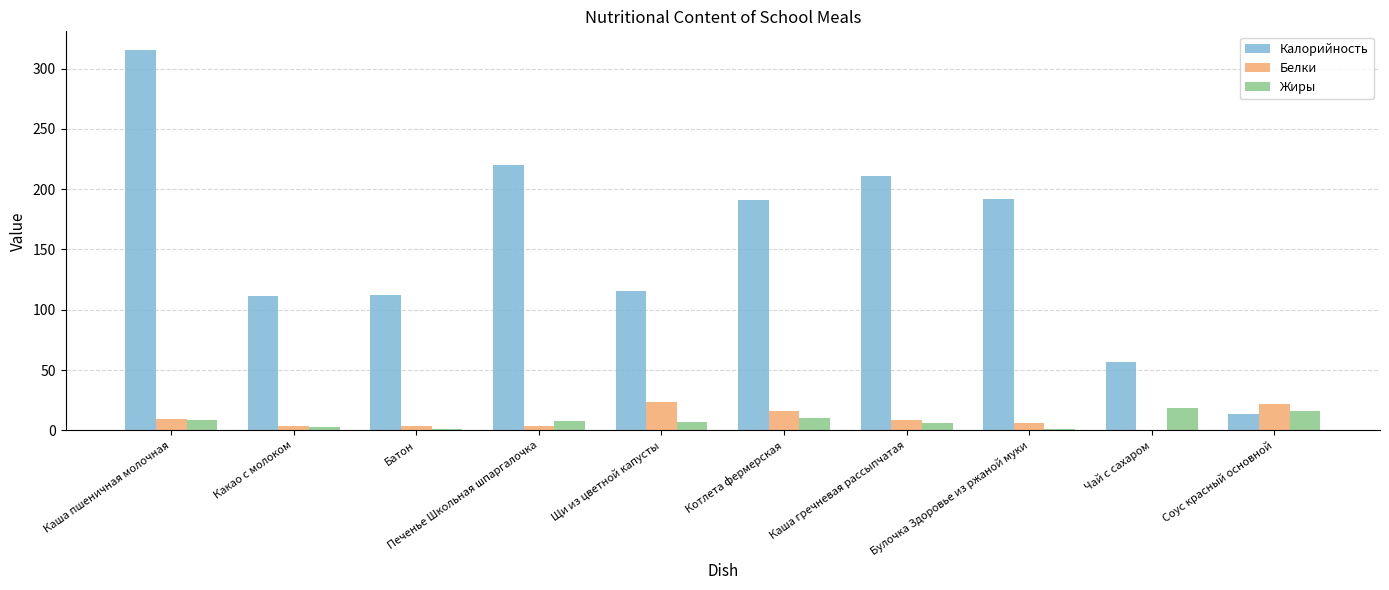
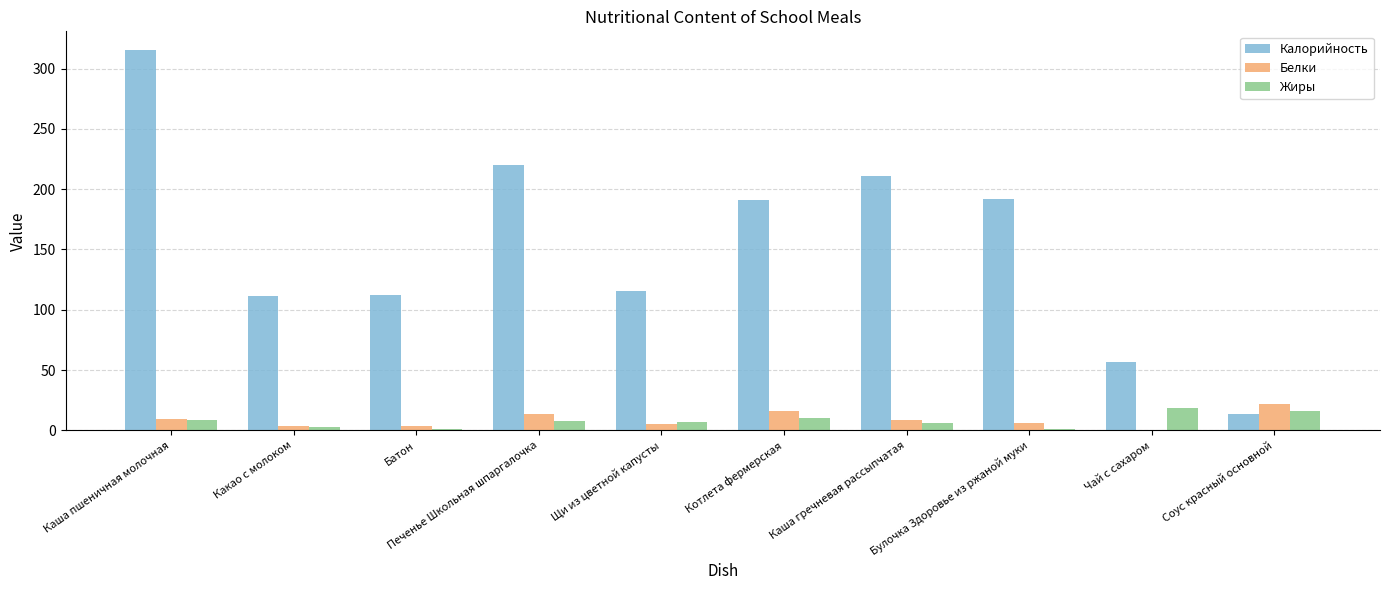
Белки, Печенье Школьная шпаргалочка: 4 -> 14
Белки, Щи из цветной капусты: 24 -> 5
